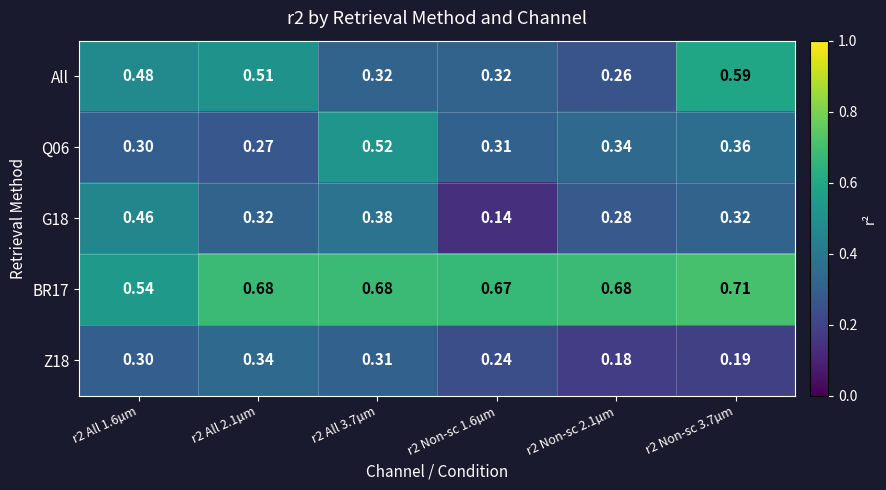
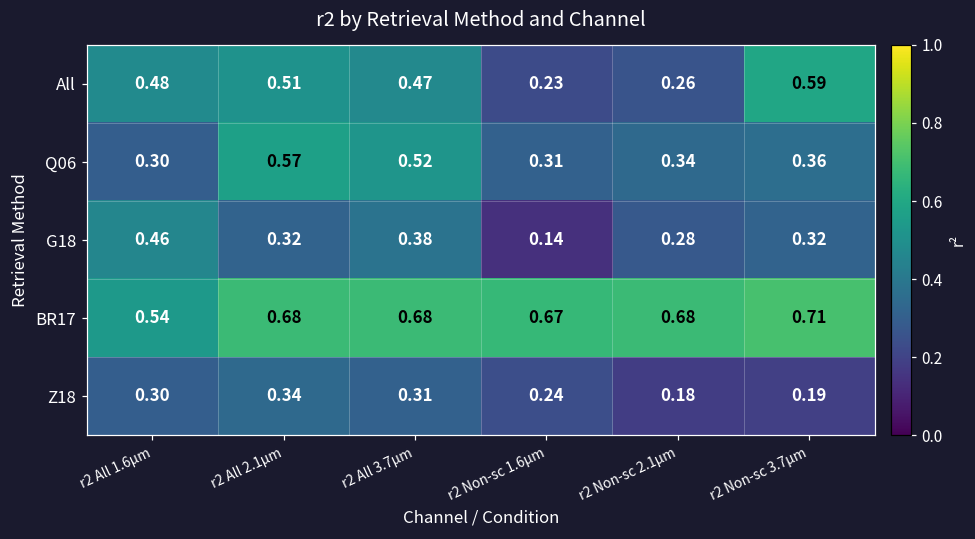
All, r2 All 3.7µm: 0.32 -> 0.47
All, r2 Non-sc 1.6µm: 0.32 -> 0.23
Q06, r2 All 2.1µm: 0.27 -> 0.57
